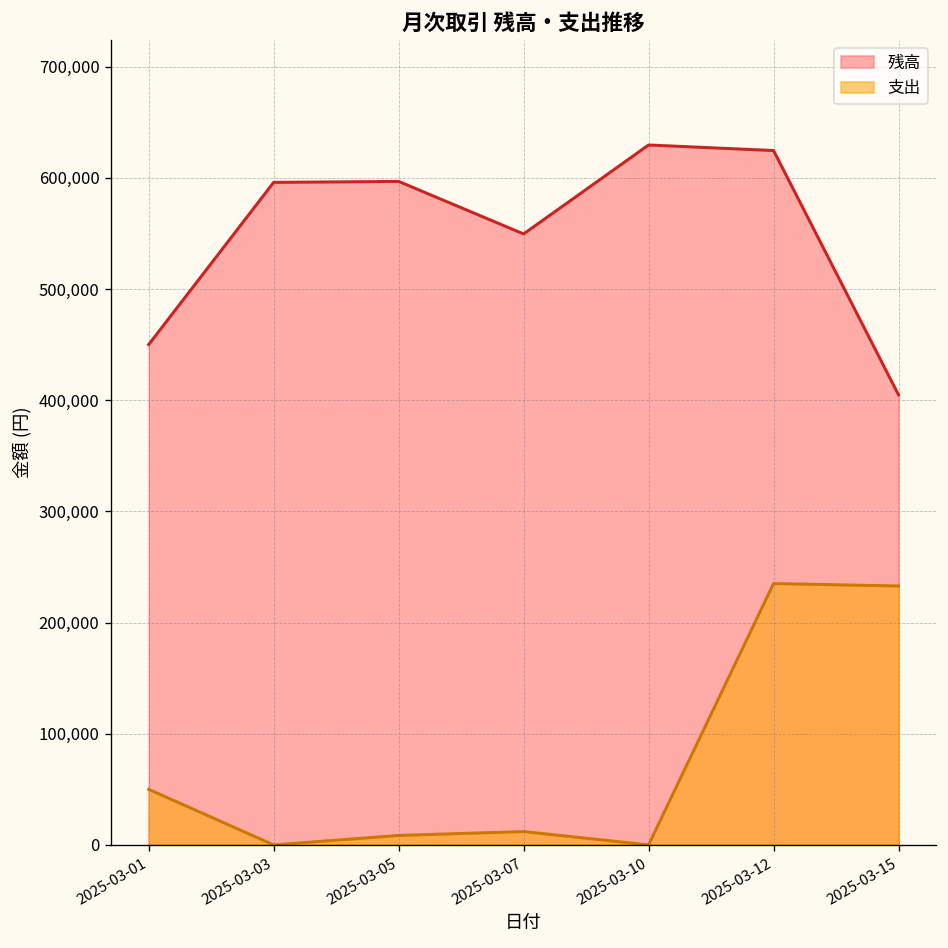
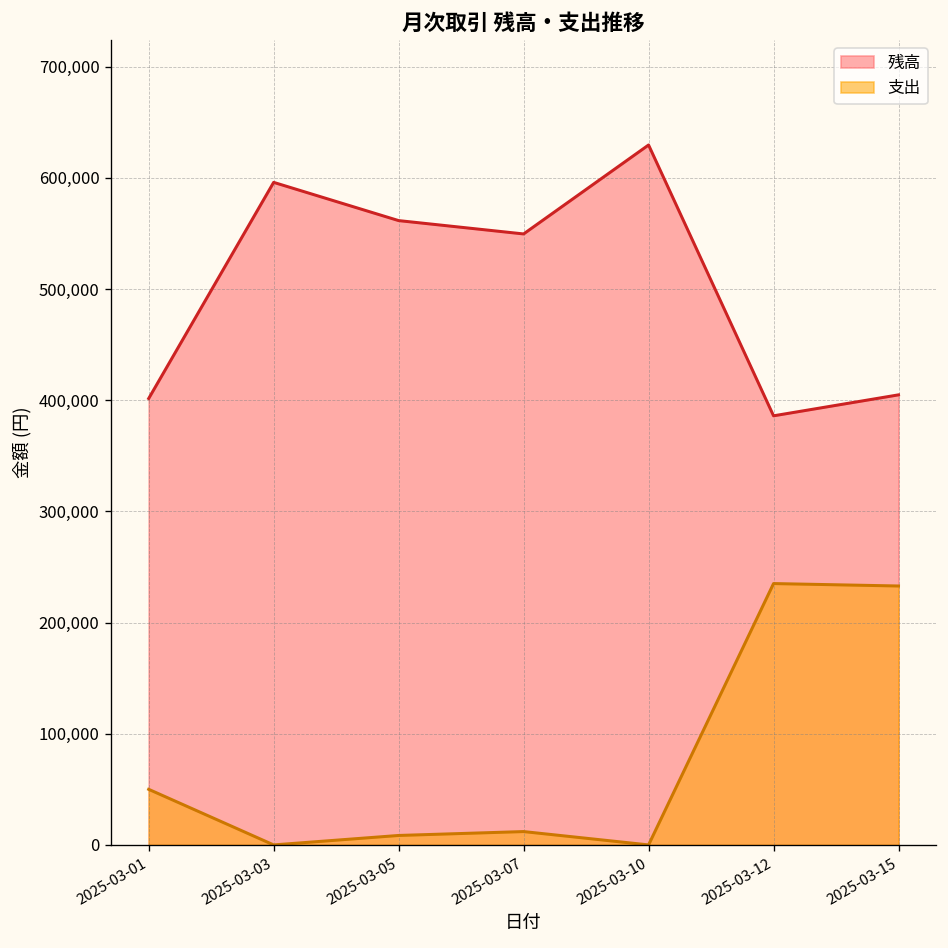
残高, 2025-03-01: 450,000 -> 400,000
残高, 2025-03-05: 600,000 -> 560,000
残高, 2025-03-12: 620,000 -> 390,000
